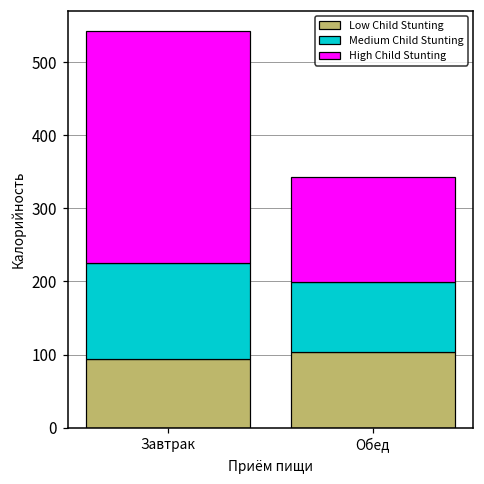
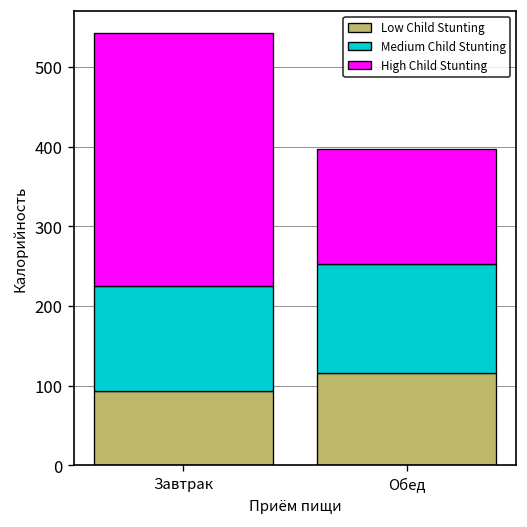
Low Child Stunting, Обед: 100 -> 120
Medium Child Stunting, Обед: 100 -> 140
